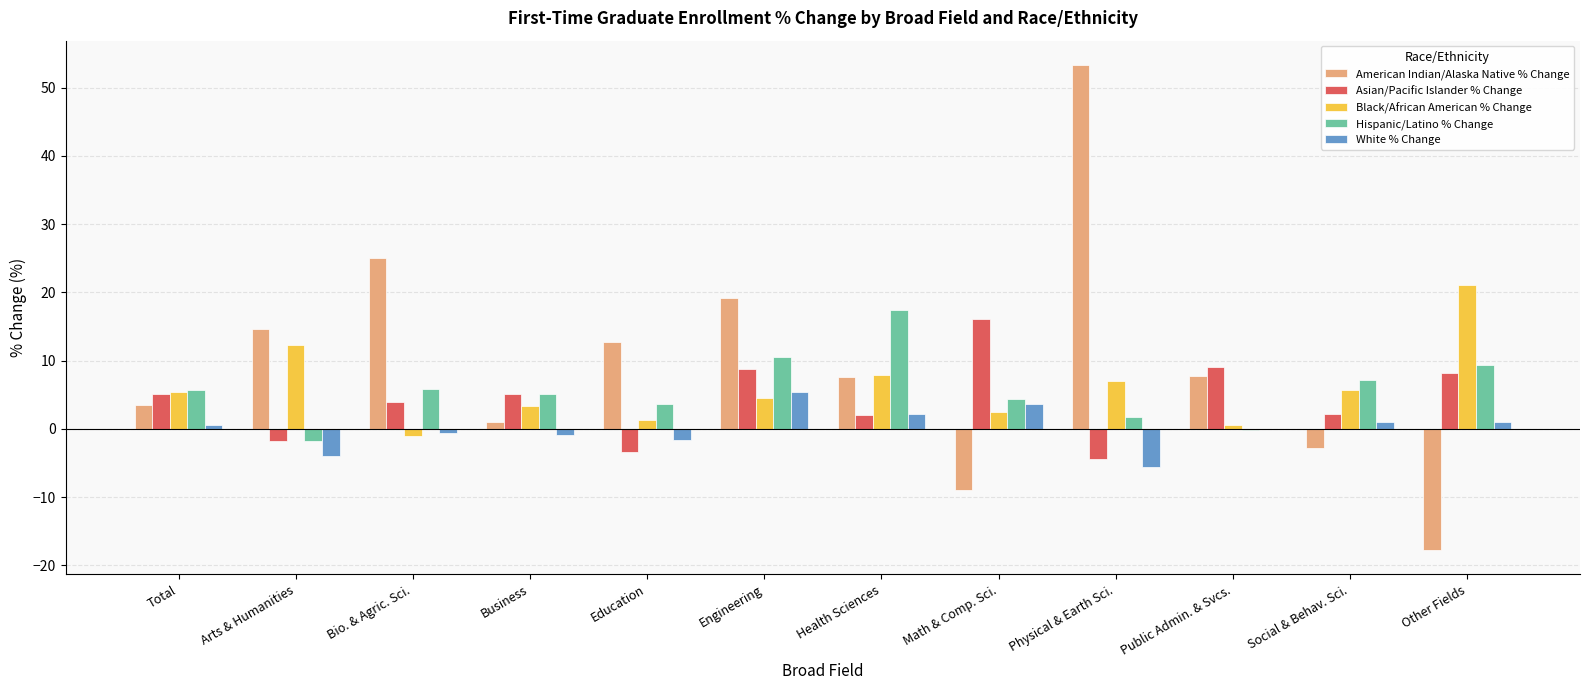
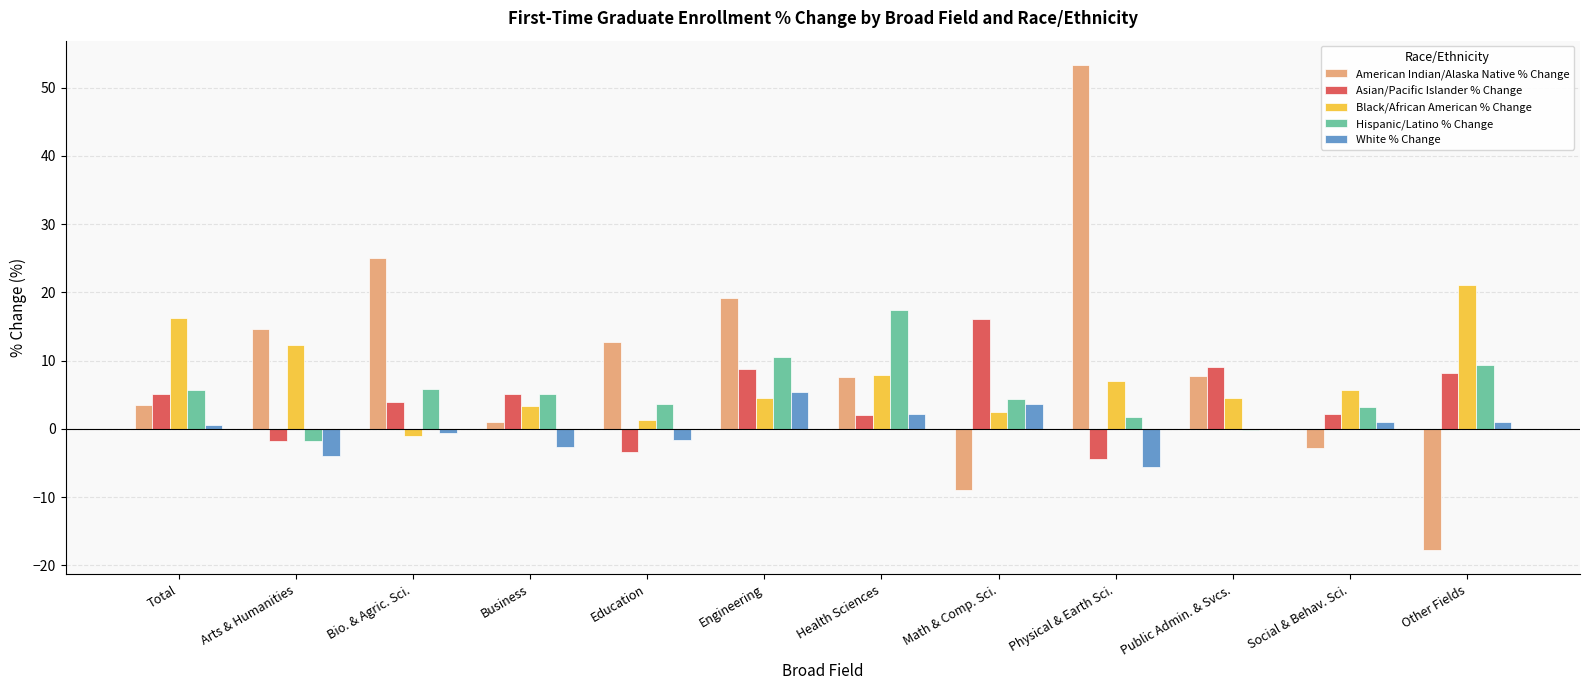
Black/African American % Change, Total: 5 -> 16
White % Change, Business: -1 -> -3
Black/African American % Change, Public Admin. & Svcs.: 1 -> 5
Hispanic/Latino % Change, Social & Behav. Sci.: 7 -> 3
